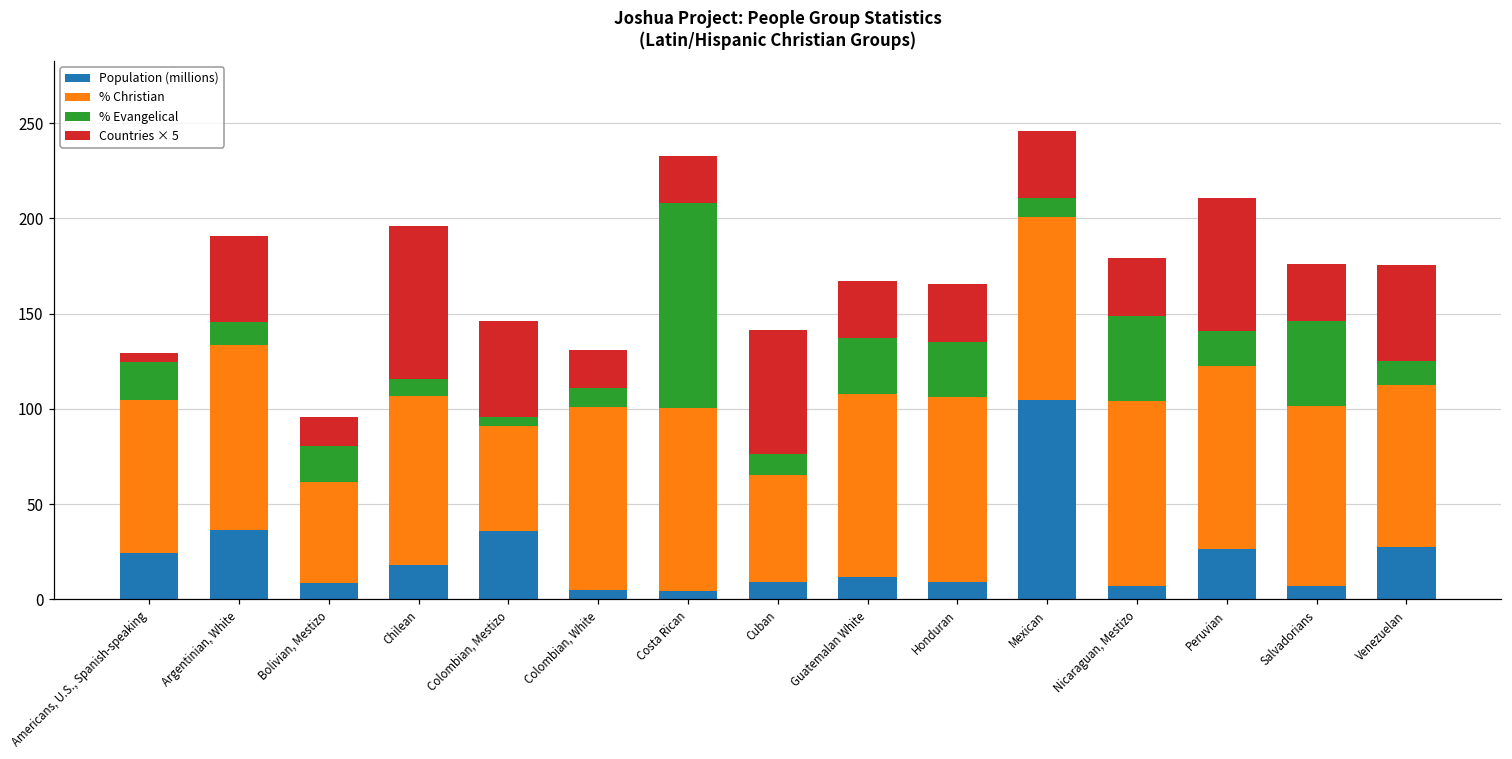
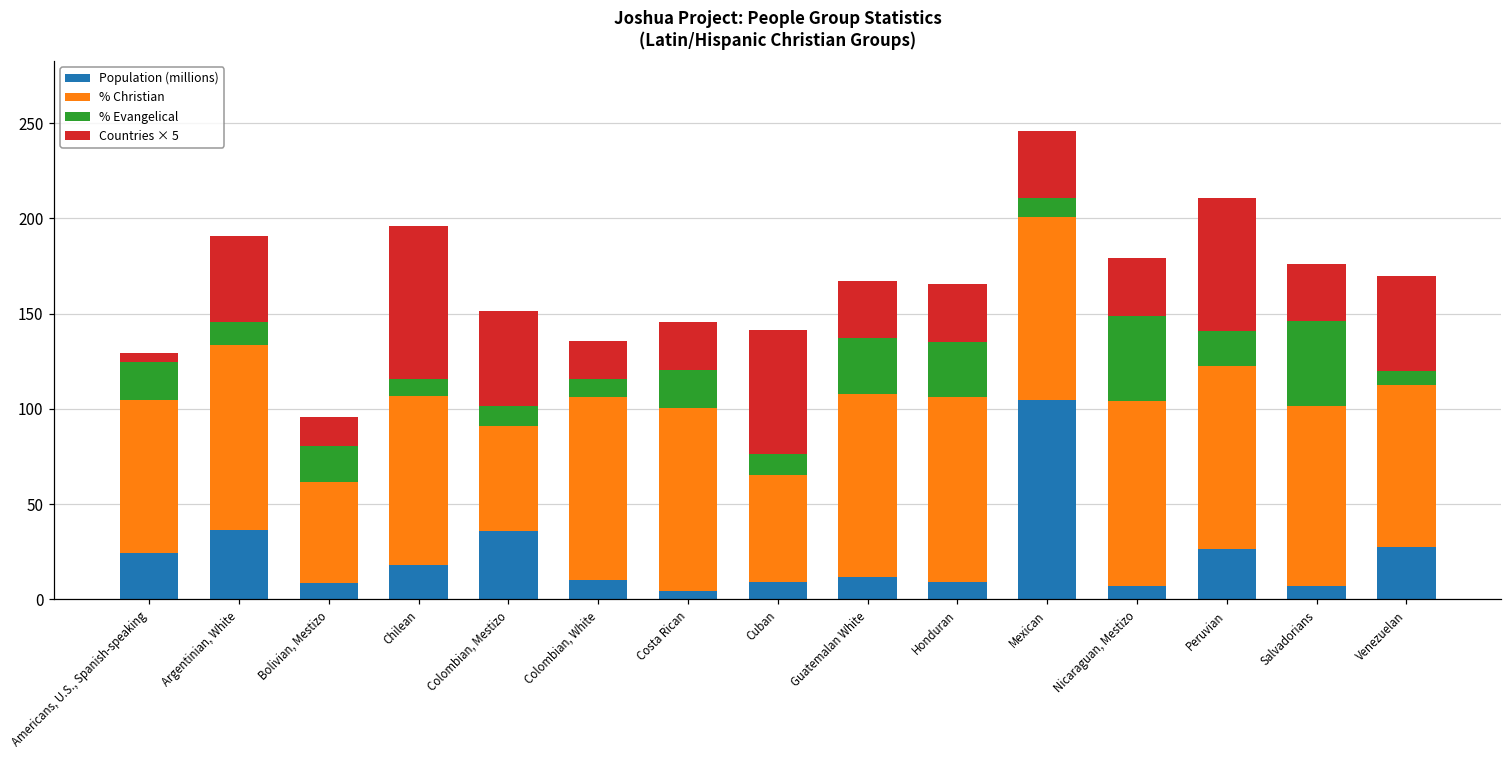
% Evangelical, Colombian, Mestizo: 5 -> 11
Population (millions), Colombian, White: 5 -> 10
% Evangelical, Costa Rican: 107 -> 20
% Evangelical, Venezuelan: 13 -> 7
